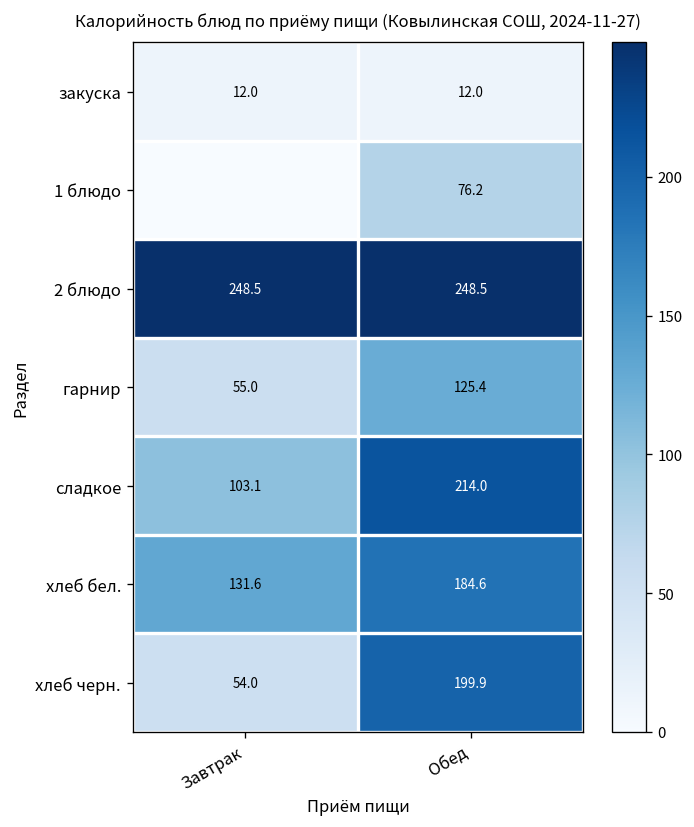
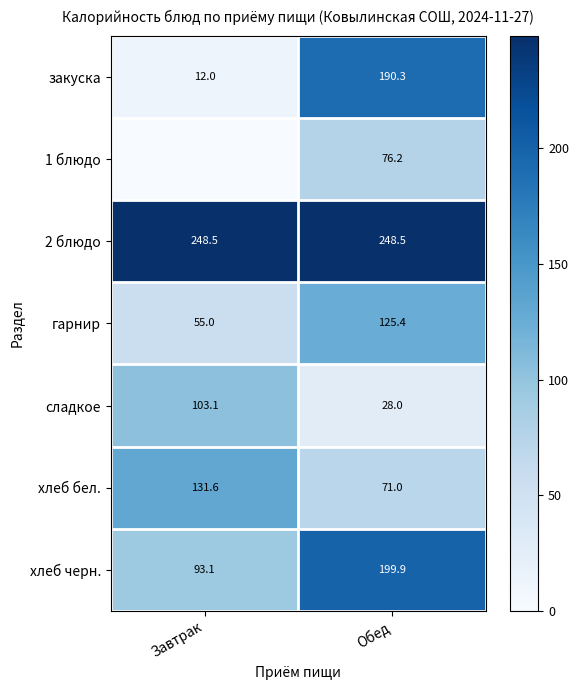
закуска, Обед: 12.0 -> 190.3
сладкое, Обед: 214.0 -> 28.0
хлеб бел., Обед: 184.6 -> 71.0
хлеб черн., Завтрак: 54.0 -> 93.1
